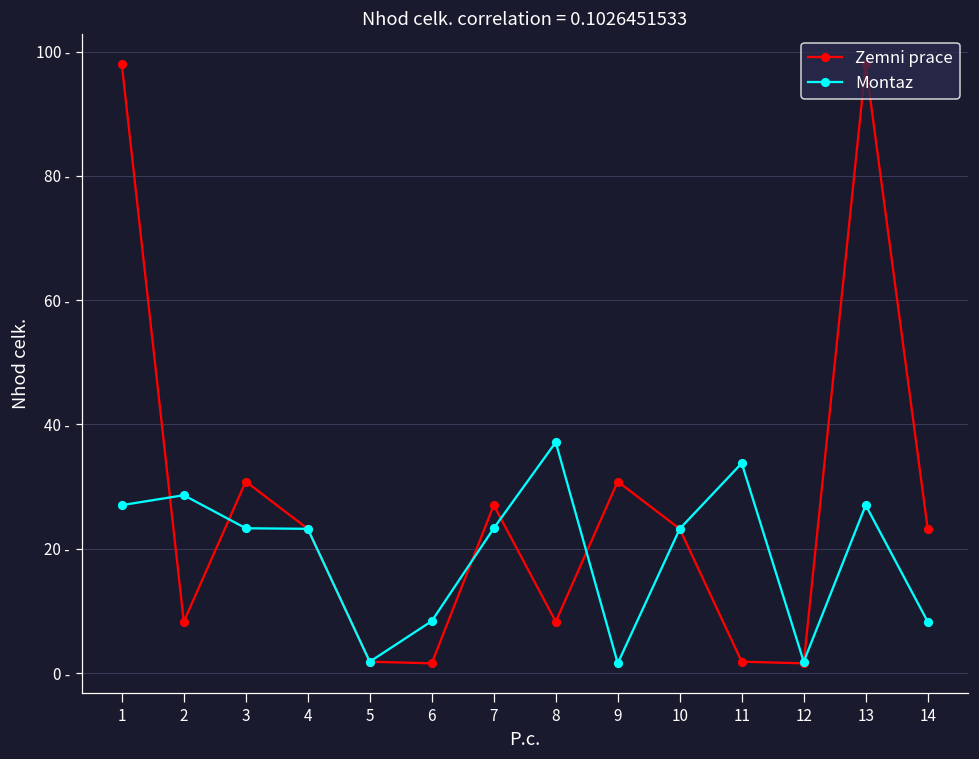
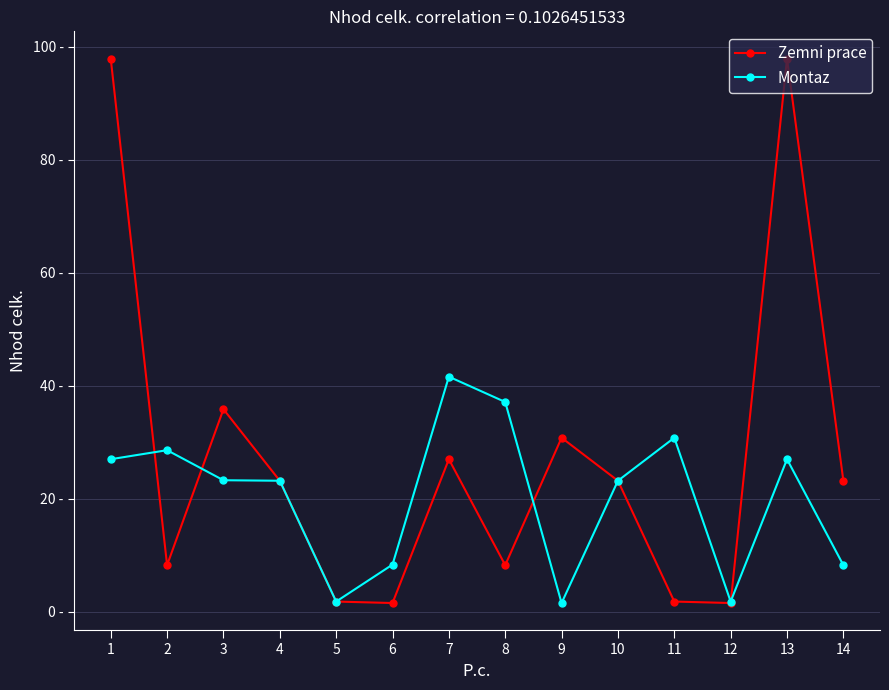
Zemni prace, 3: 31 - -> 36 -
Montaz, 7: 23 - -> 42 -
Montaz, 11: 34 - -> 31 -
